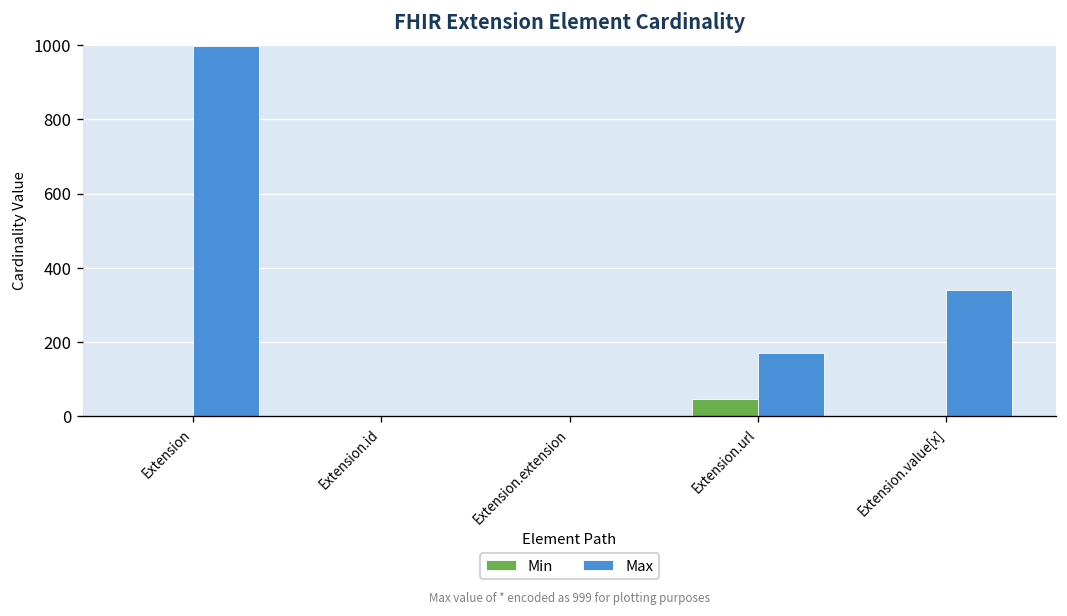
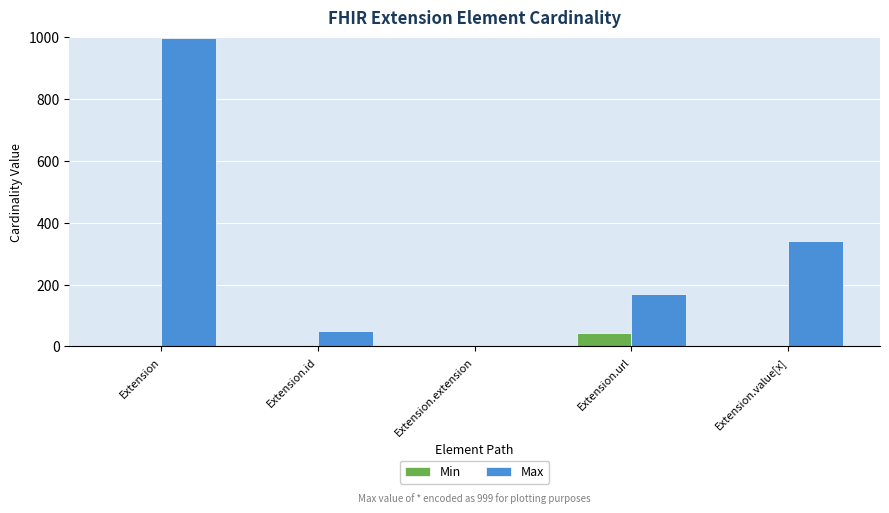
Max, Extension.id: 0 -> 50
